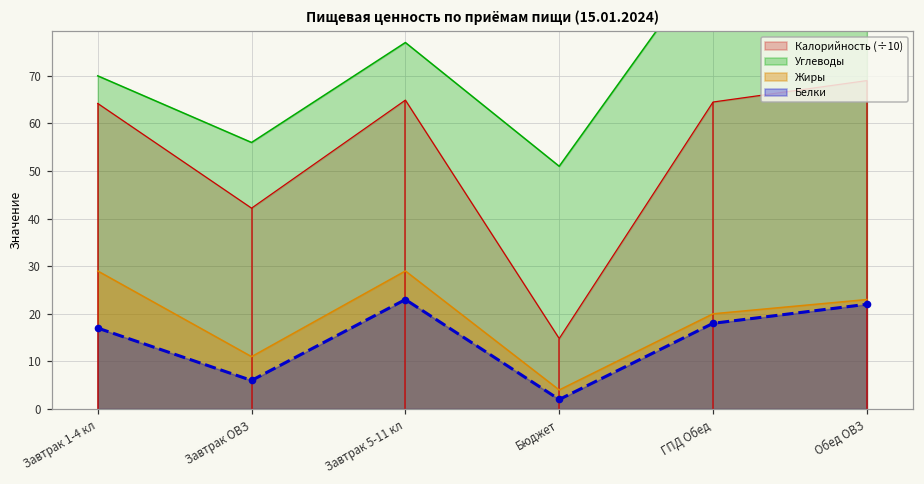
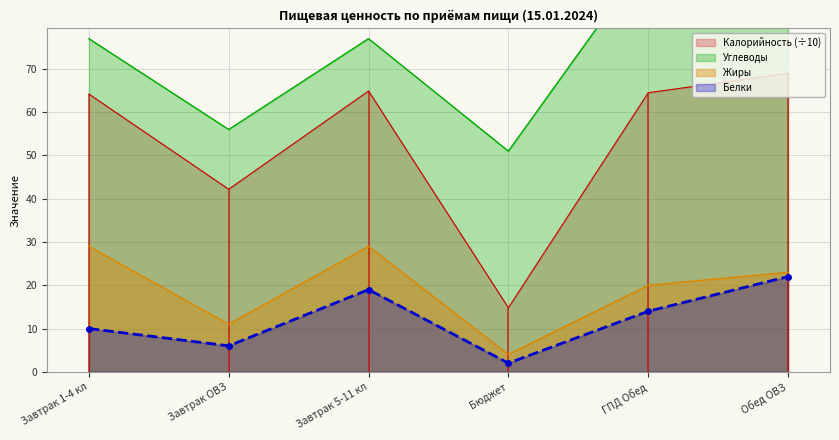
Углеводы, Завтрак 1-4 кл: 70 -> 77
Белки, Завтрак 1-4 кл: 17 -> 10
Белки, Завтрак 5-11 кл: 23 -> 19
Белки, ГПД Обед: 18 -> 14
